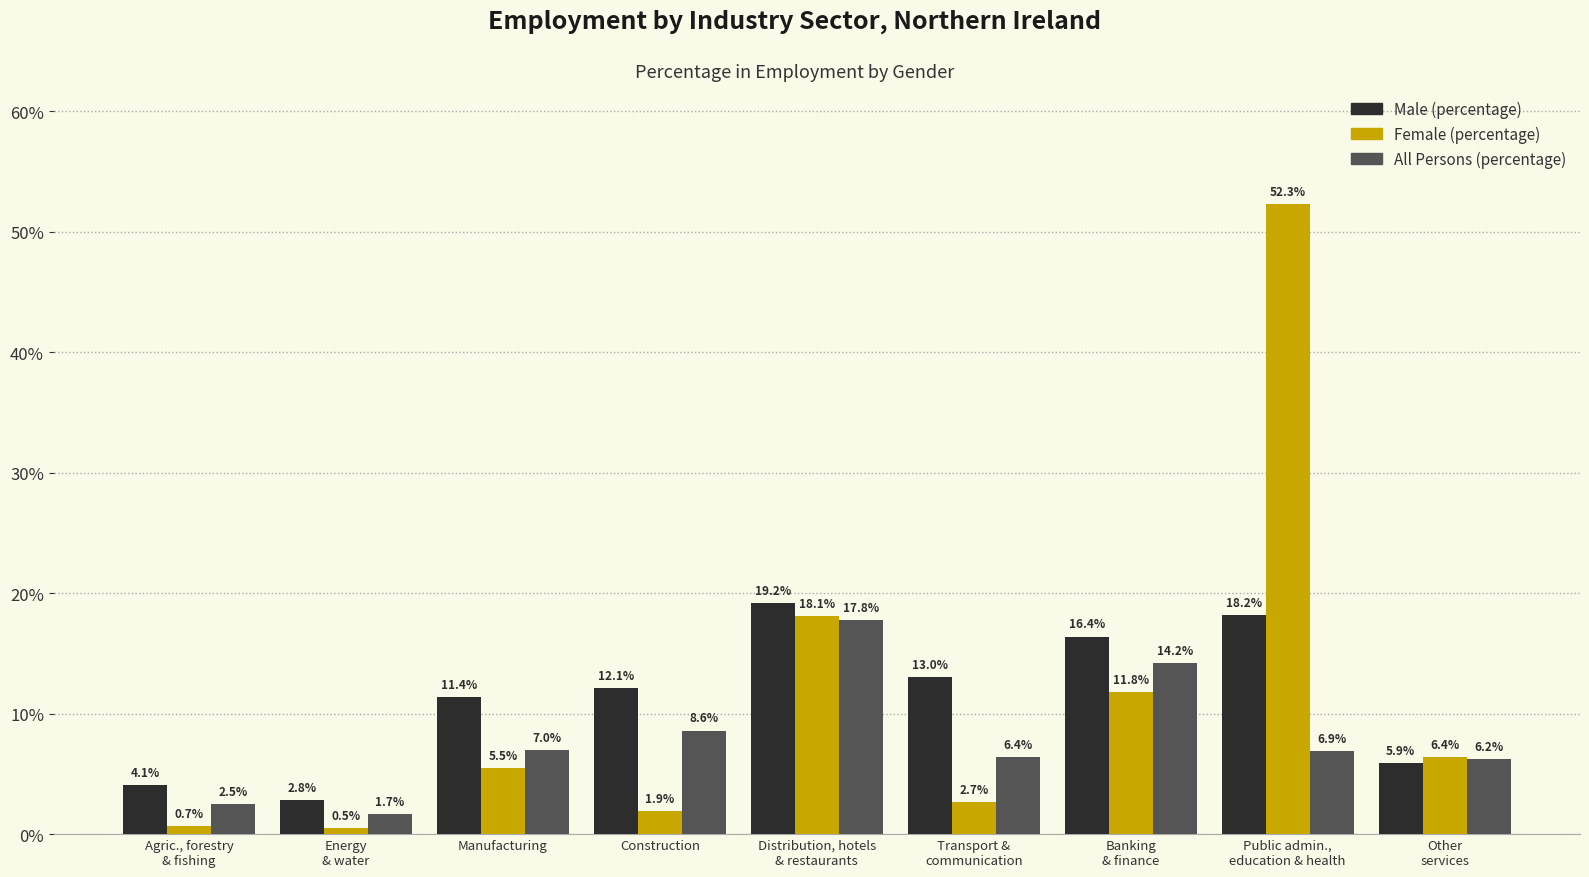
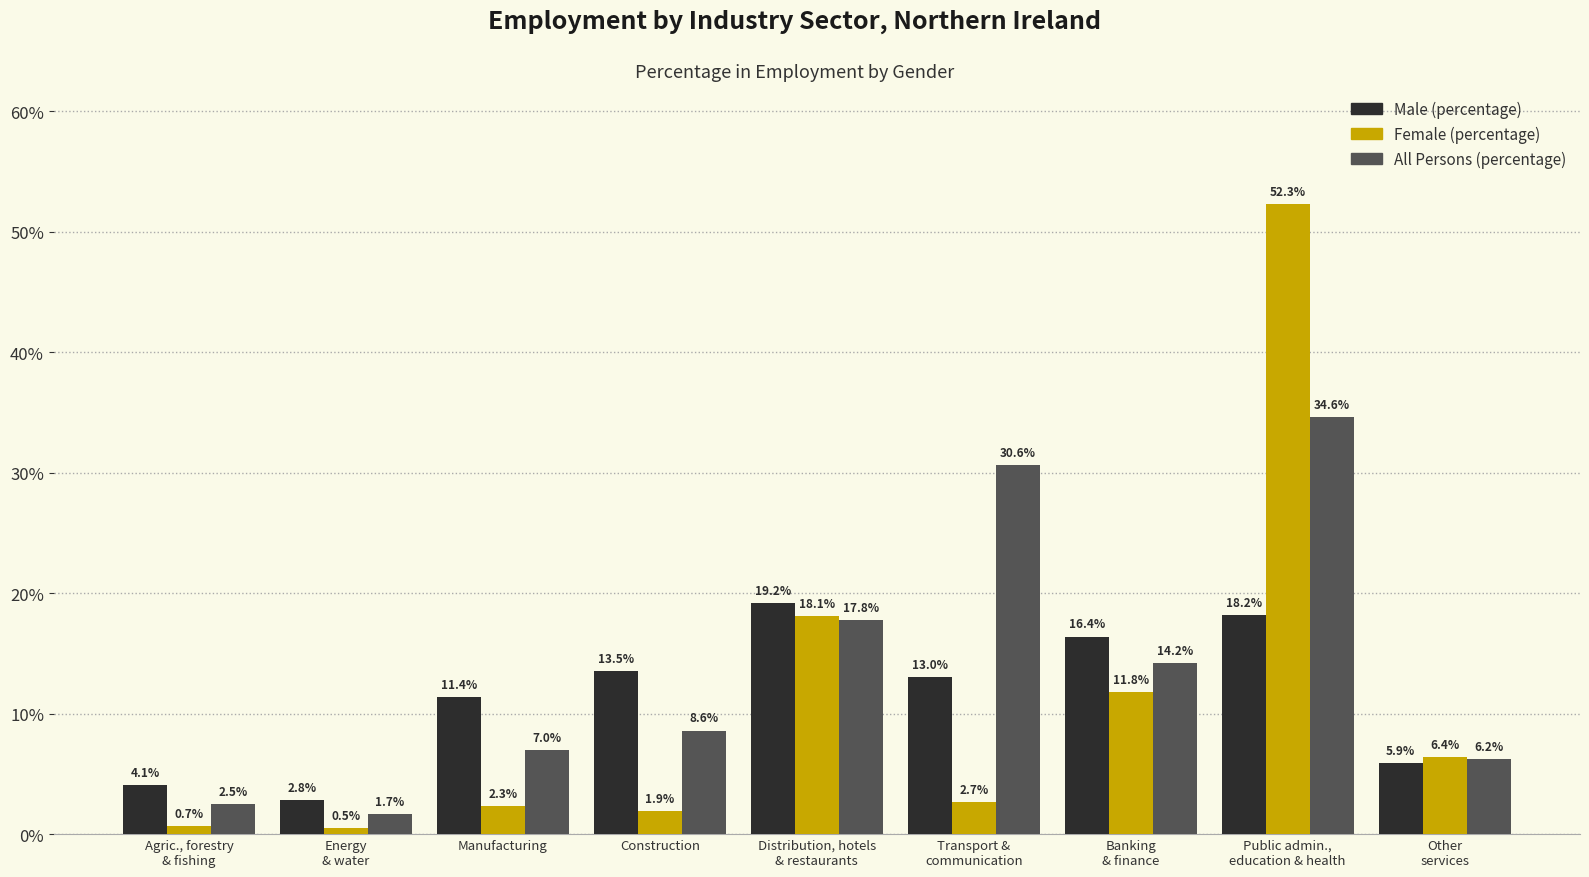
Female (percentage), Manufacturing: 5.5% -> 2.3%
Male (percentage), Construction: 12.1% -> 13.5%
All Persons (percentage), Transport & communication: 6.4% -> 30.6%
All Persons (percentage), Public admin., education & health: 6.9% -> 34.6%
